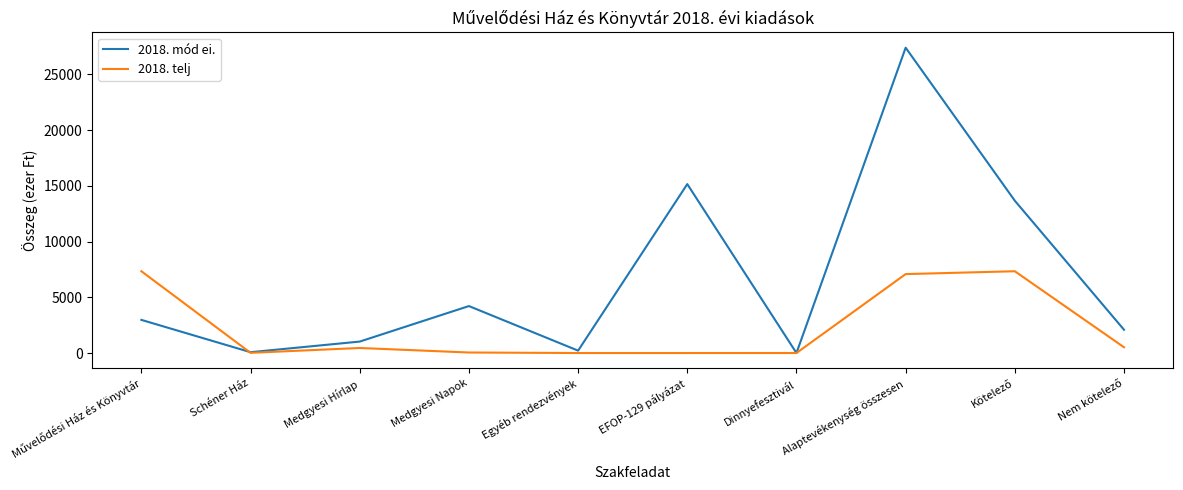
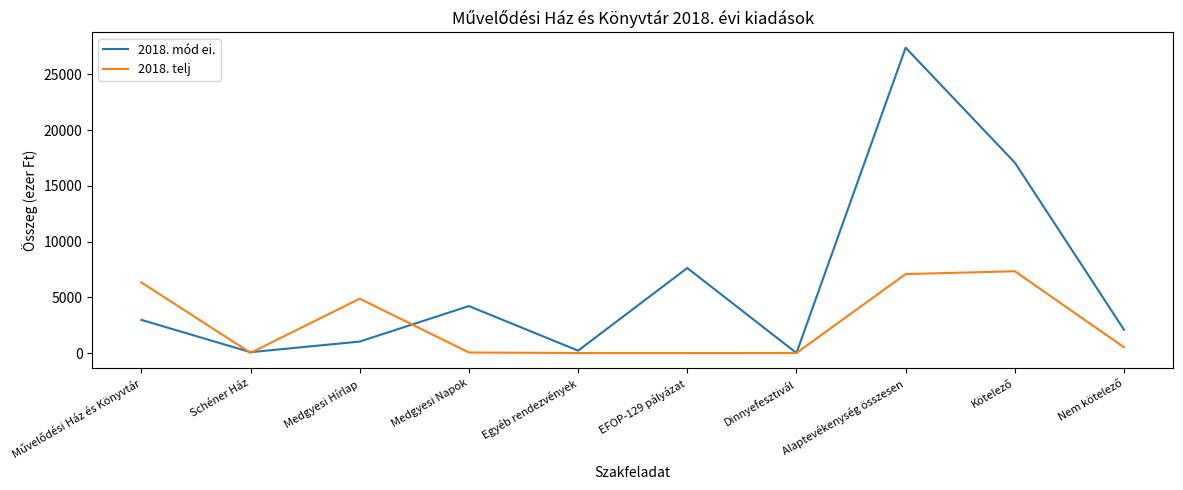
2018. telj, Művelődési Ház és Könyvtár: 7300 -> 6300
2018. telj, Medgyesi Hírlap: 500 -> 4900
2018. mód ei., EFOP-129 pályázat: 15200 -> 7600
2018. mód ei., Kötelező: 13700 -> 17100
